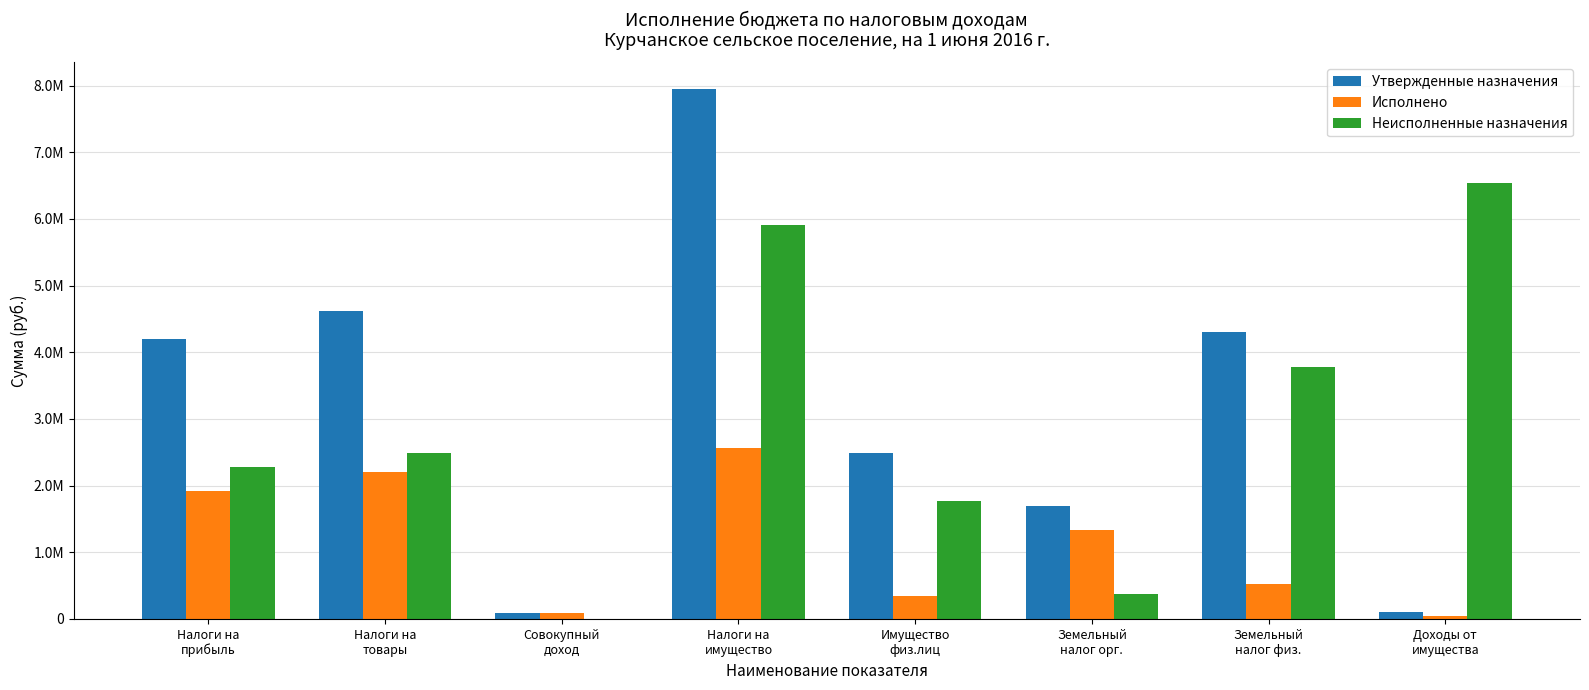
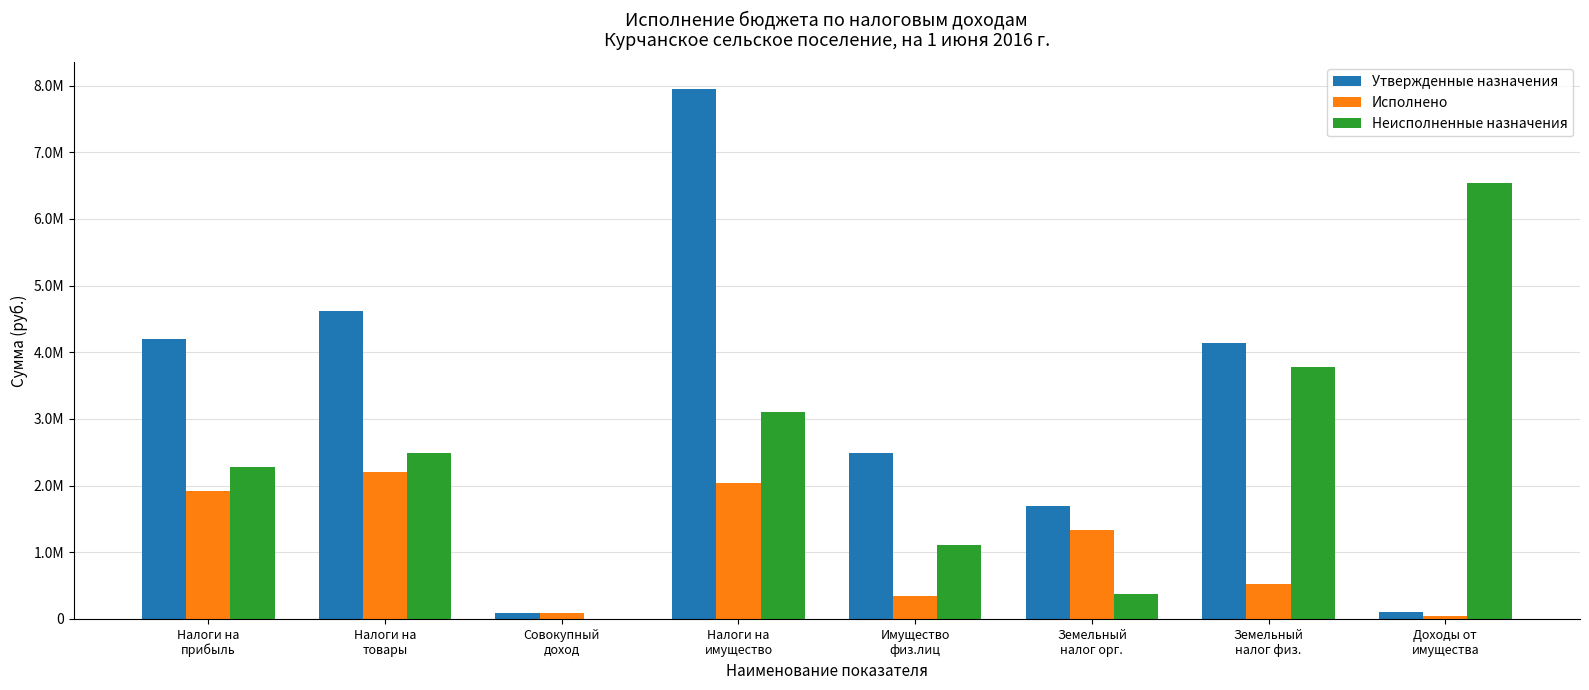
Исполнено, Налоги на имущество: 2600000 -> 2000000
Неисполненные назначения, Налоги на имущество: 5900000 -> 3100000
Неисполненные назначения, Имущество физ.лиц: 1800000 -> 1100000
Утвержденные назначения, Земельный налог физ.: 4300000 -> 4100000
